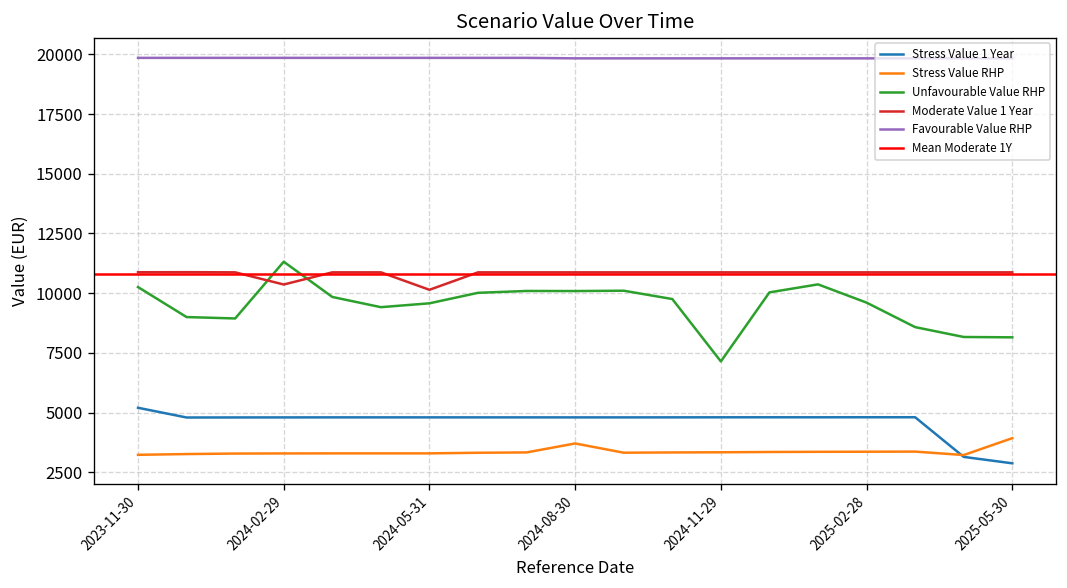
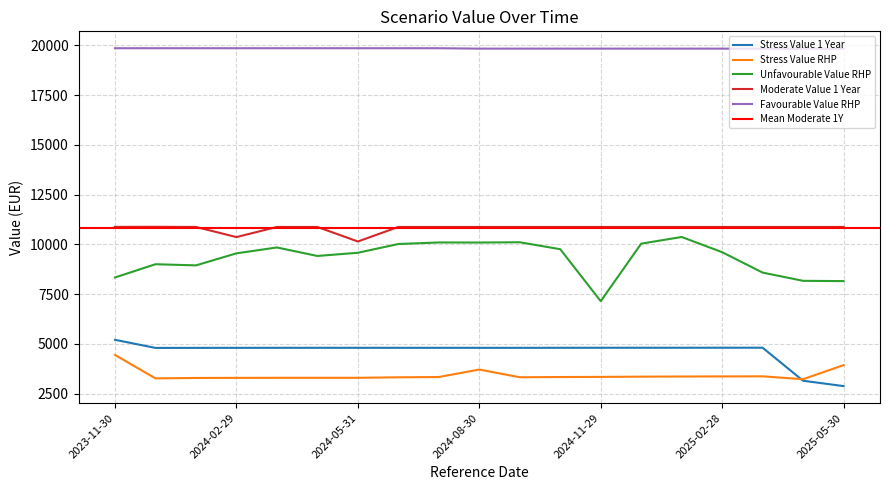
Stress Value RHP, 2023-11-30: 3200 -> 4400
Unfavourable Value RHP, 2023-11-30: 10300 -> 8300
Unfavourable Value RHP, 2024-02-29: 11300 -> 9500
